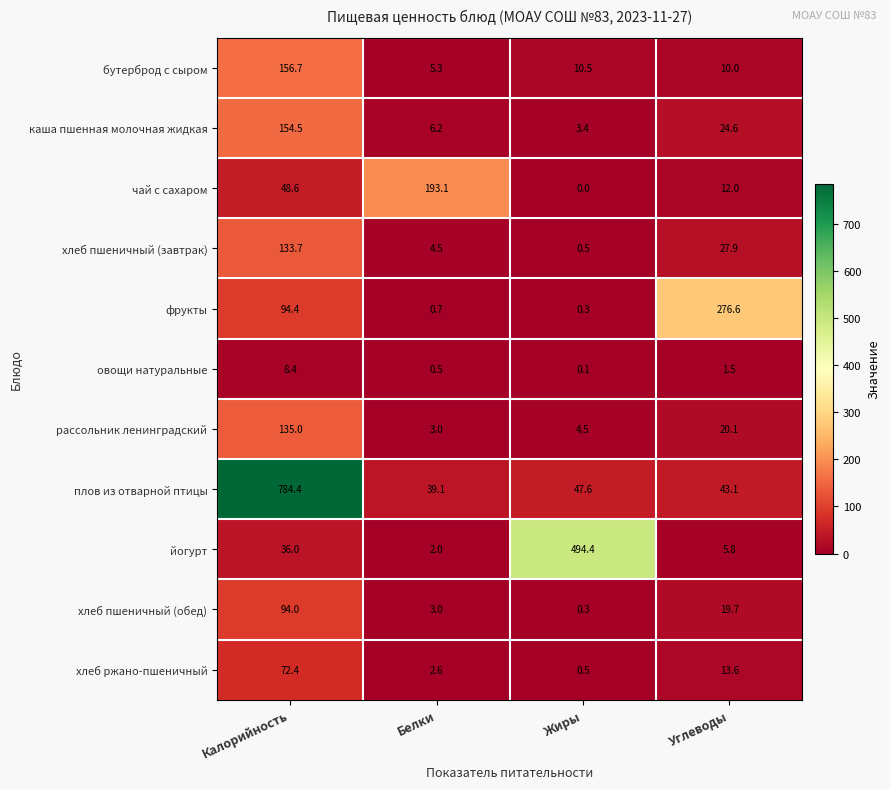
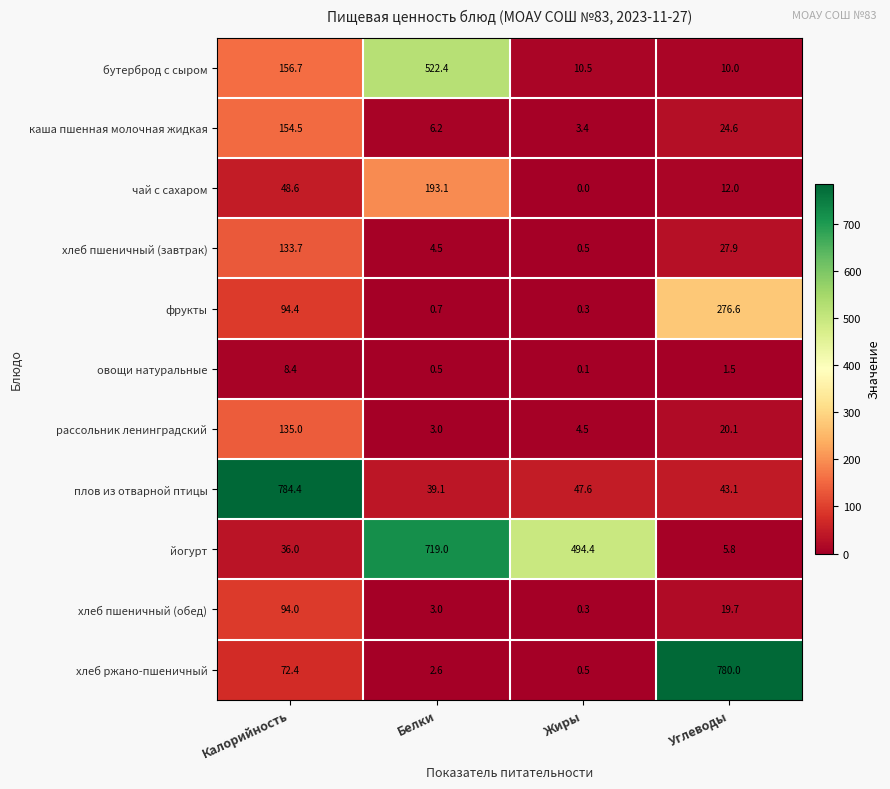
бутерброд с сыром, Белки: 5.3 -> 522.4
йогурт, Белки: 2.0 -> 719.0
хлеб ржано-пшеничный, Углеводы: 13.6 -> 780.0
